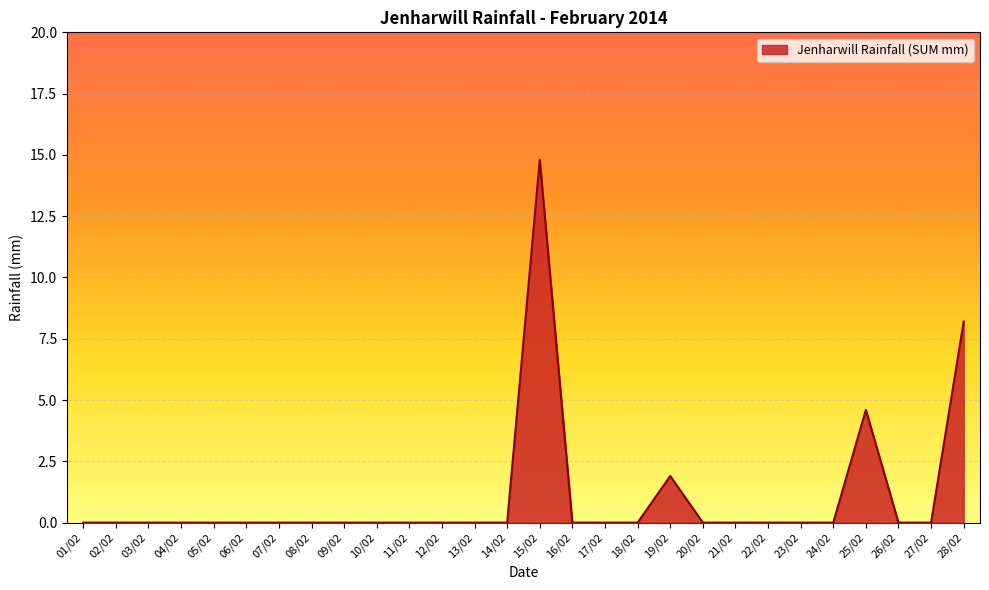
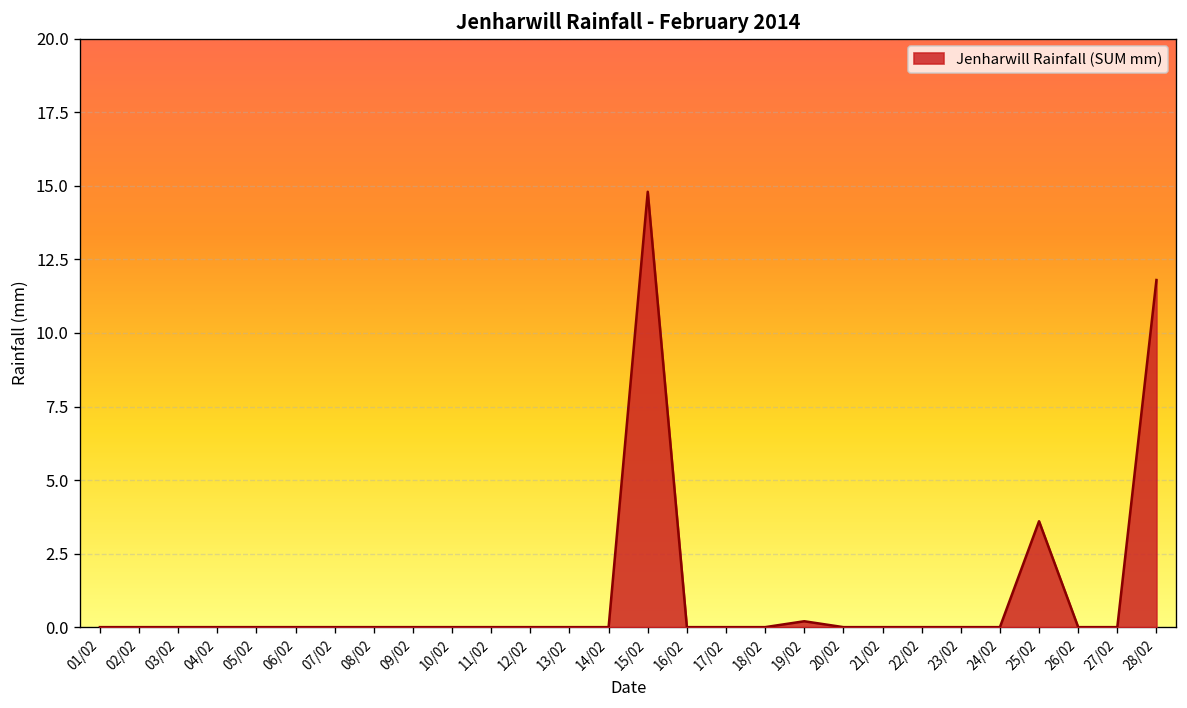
19/02: 1.9 -> 0.2
25/02: 4.6 -> 3.6
28/02: 8.2 -> 11.8
